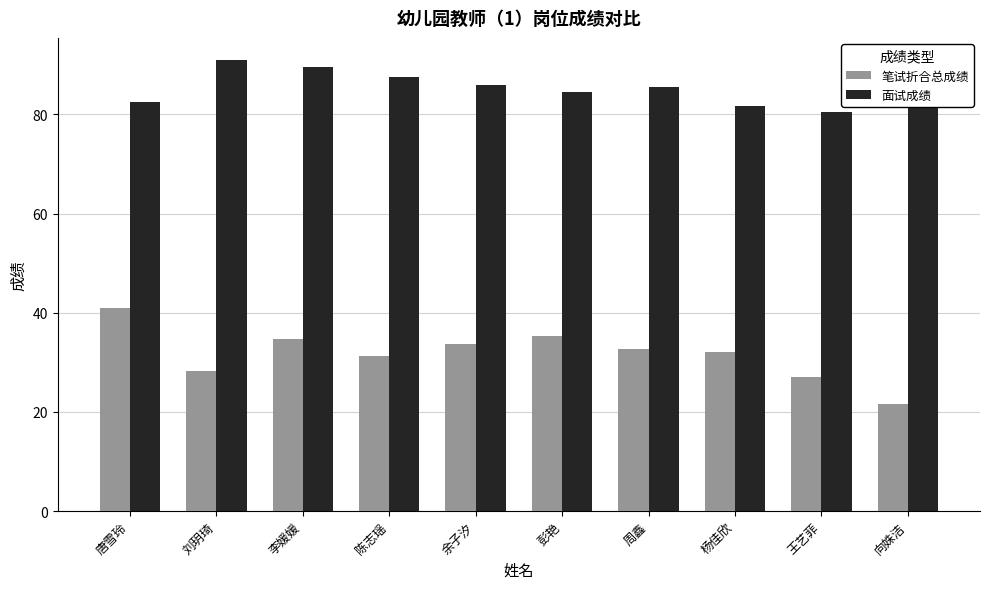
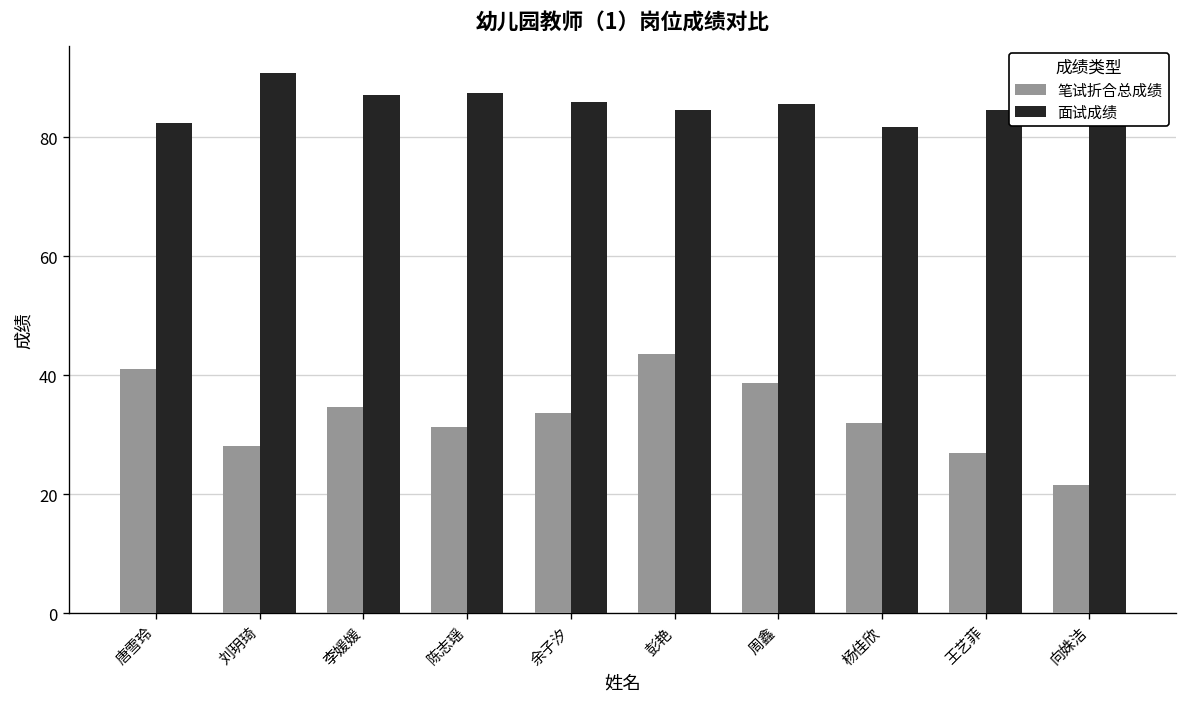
面试成绩, 李媛媛: 90 -> 87
笔试折合总成绩, 彭艳: 35 -> 44
笔试折合总成绩, 周鑫: 33 -> 39
面试成绩, 王艺菲: 81 -> 85
